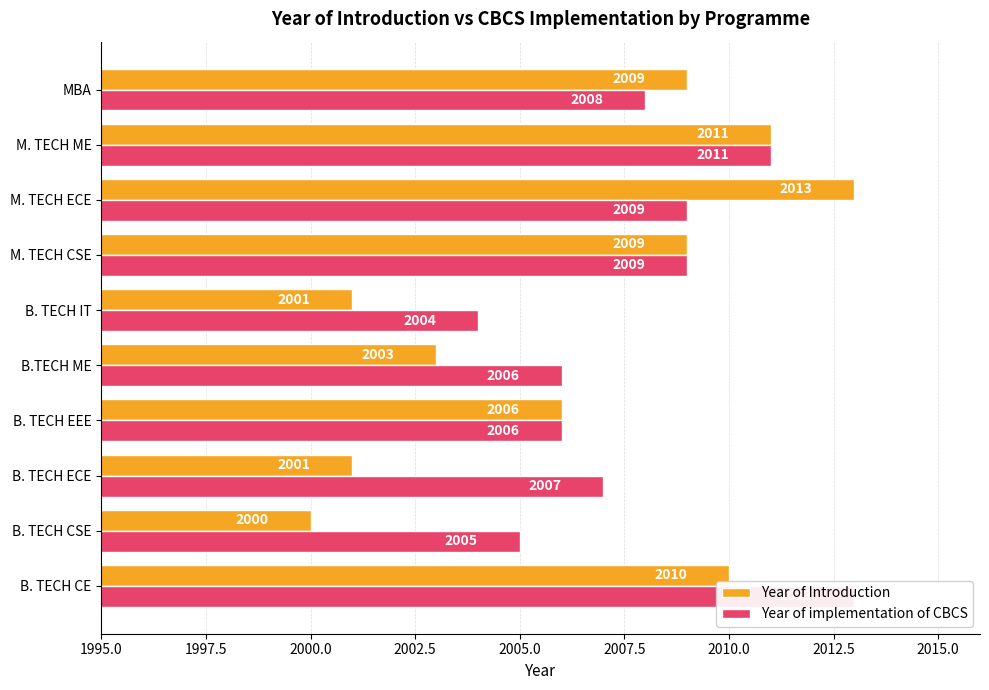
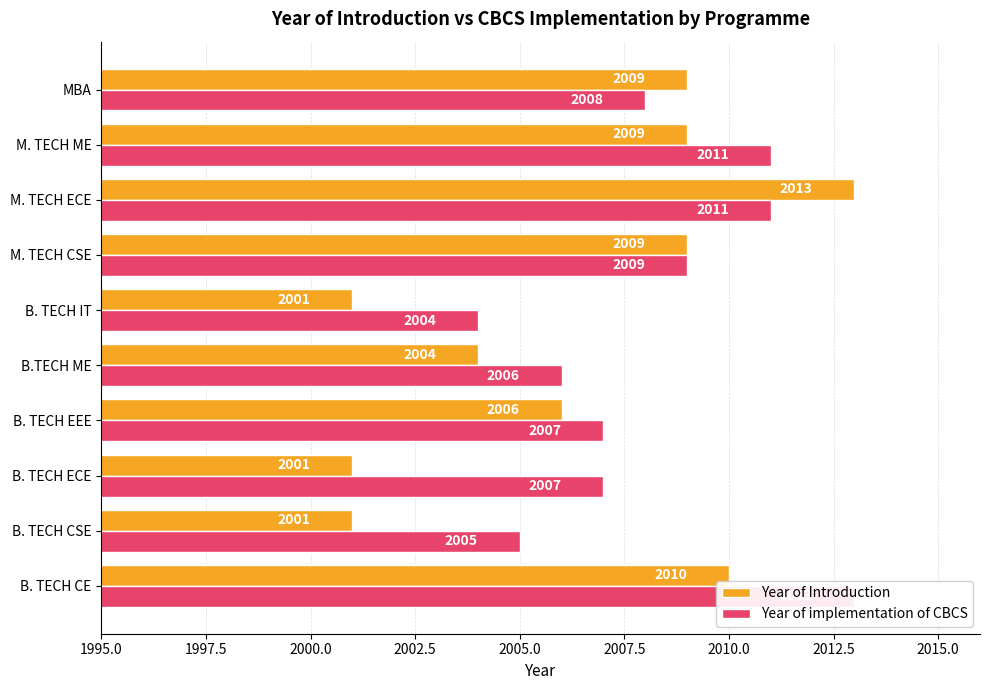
Year of Introduction, M. TECH ME: 2011 -> 2009
Year of implementation of CBCS, M. TECH ECE: 2009 -> 2011
Year of Introduction, B.TECH ME: 2003 -> 2004
Year of implementation of CBCS, B. TECH EEE: 2006 -> 2007
Year of Introduction, B. TECH CSE: 2000 -> 2001
